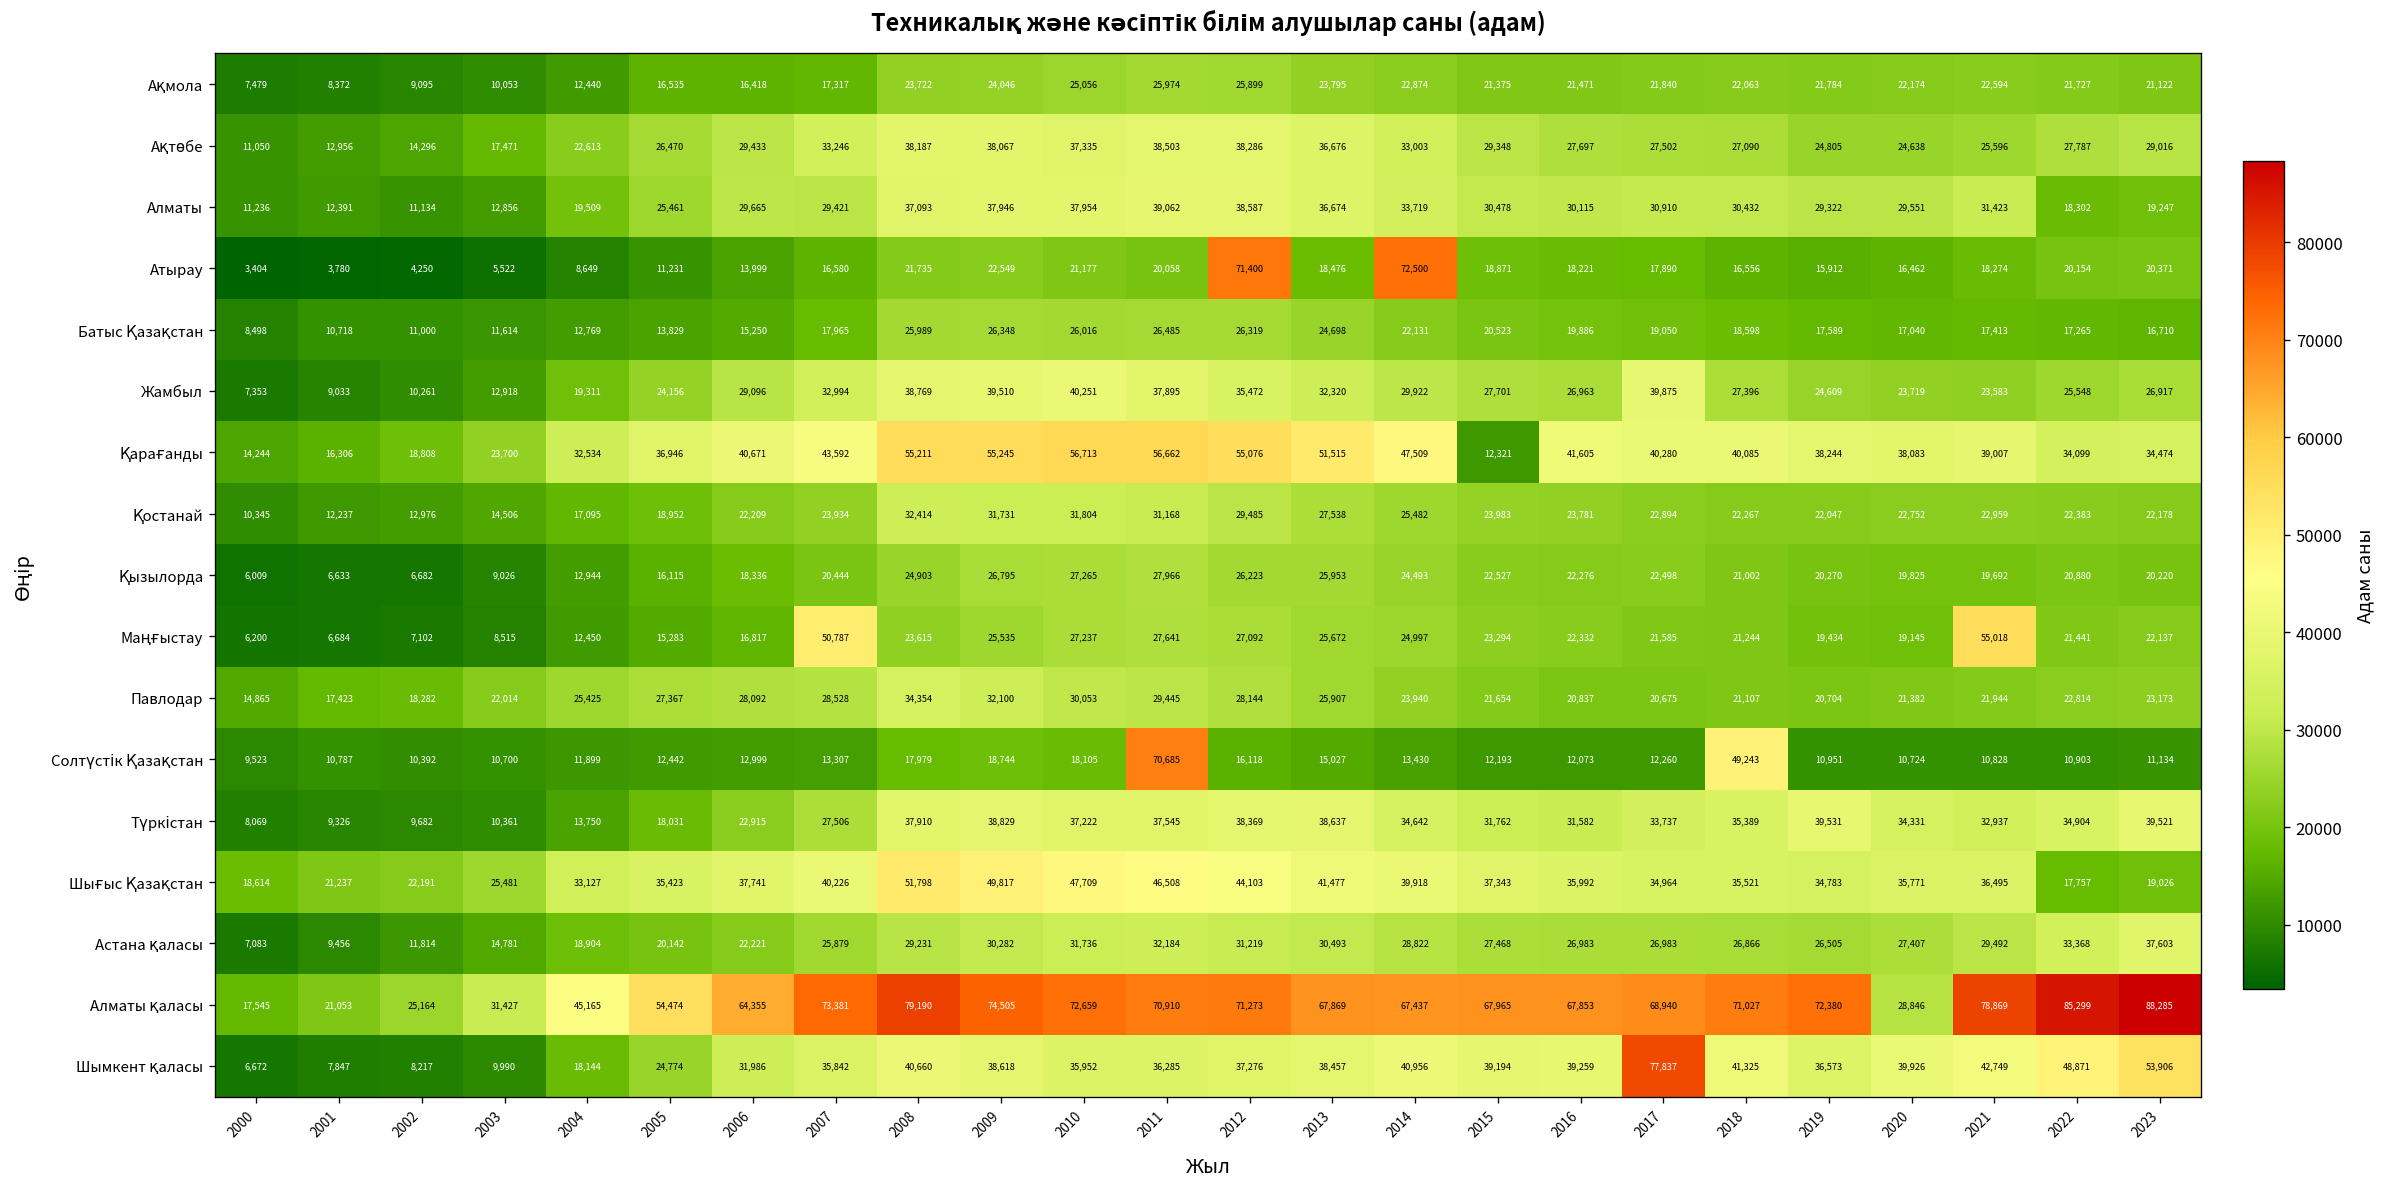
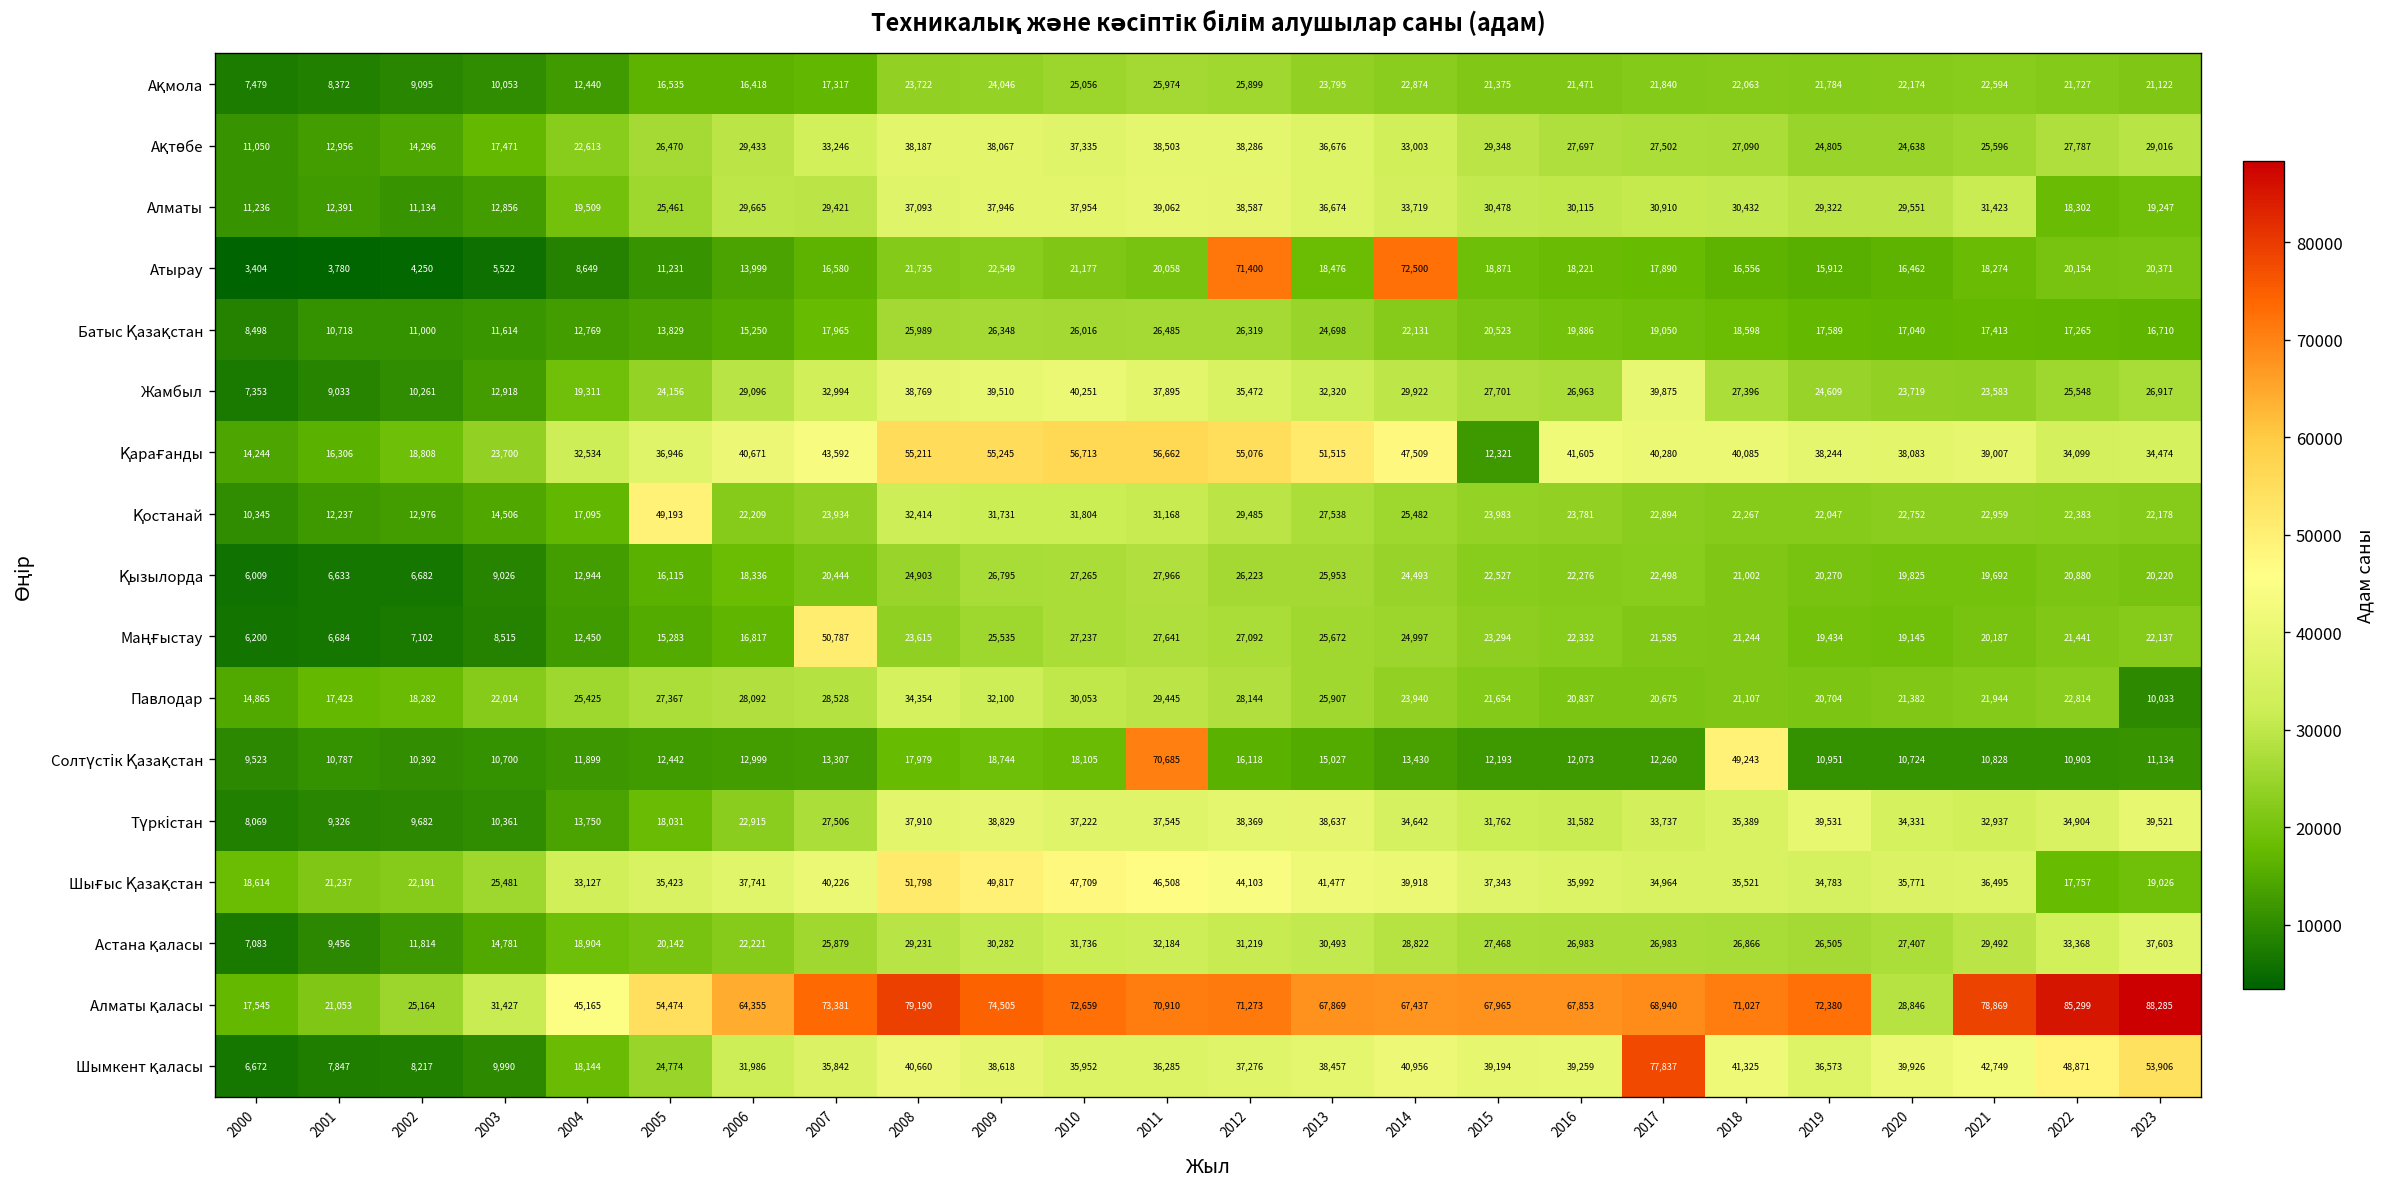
Қостанай, 2005: 18,952 -> 49,193
Маңғыстау, 2021: 55,018 -> 20,187
Павлодар, 2023: 23,173 -> 10,033
